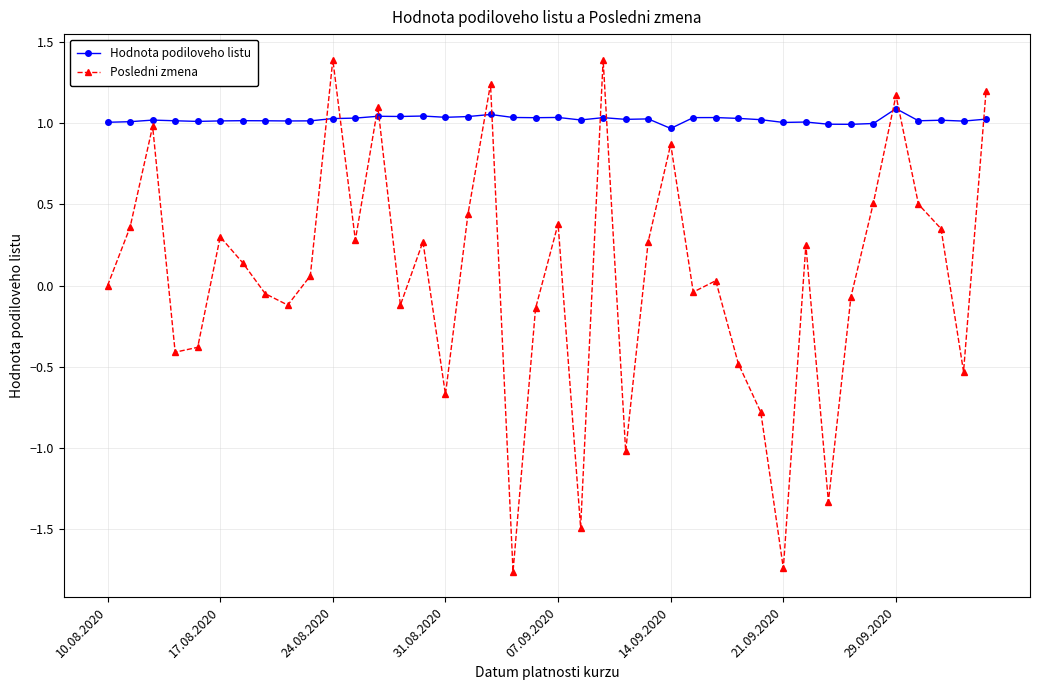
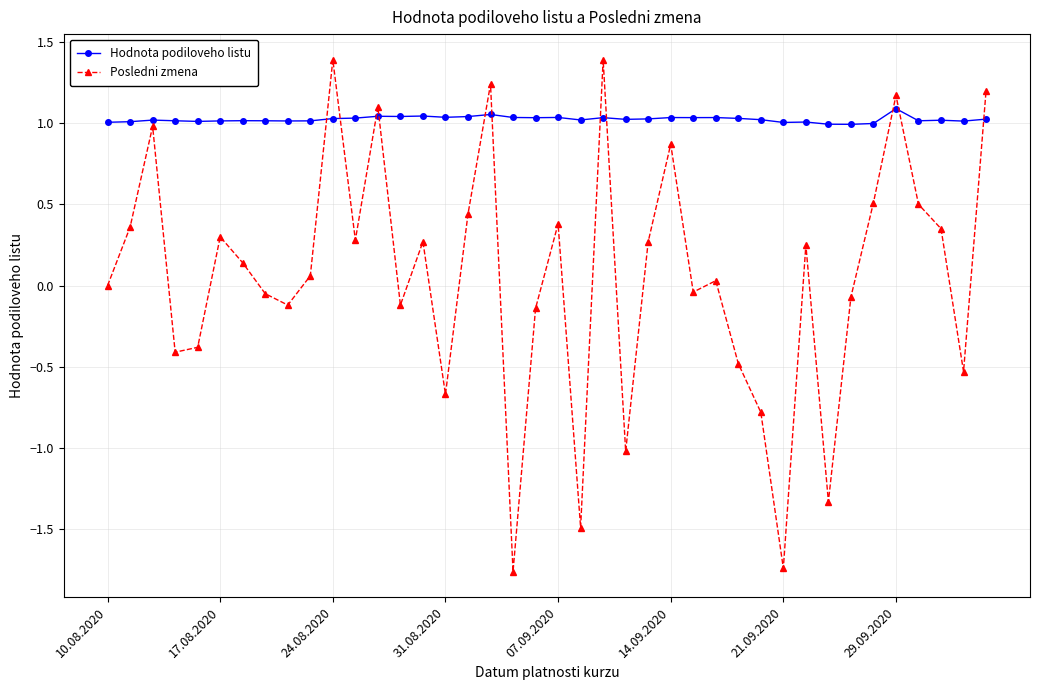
Hodnota podiloveho listu, 14.09.2020: 0.97 -> 1.03
